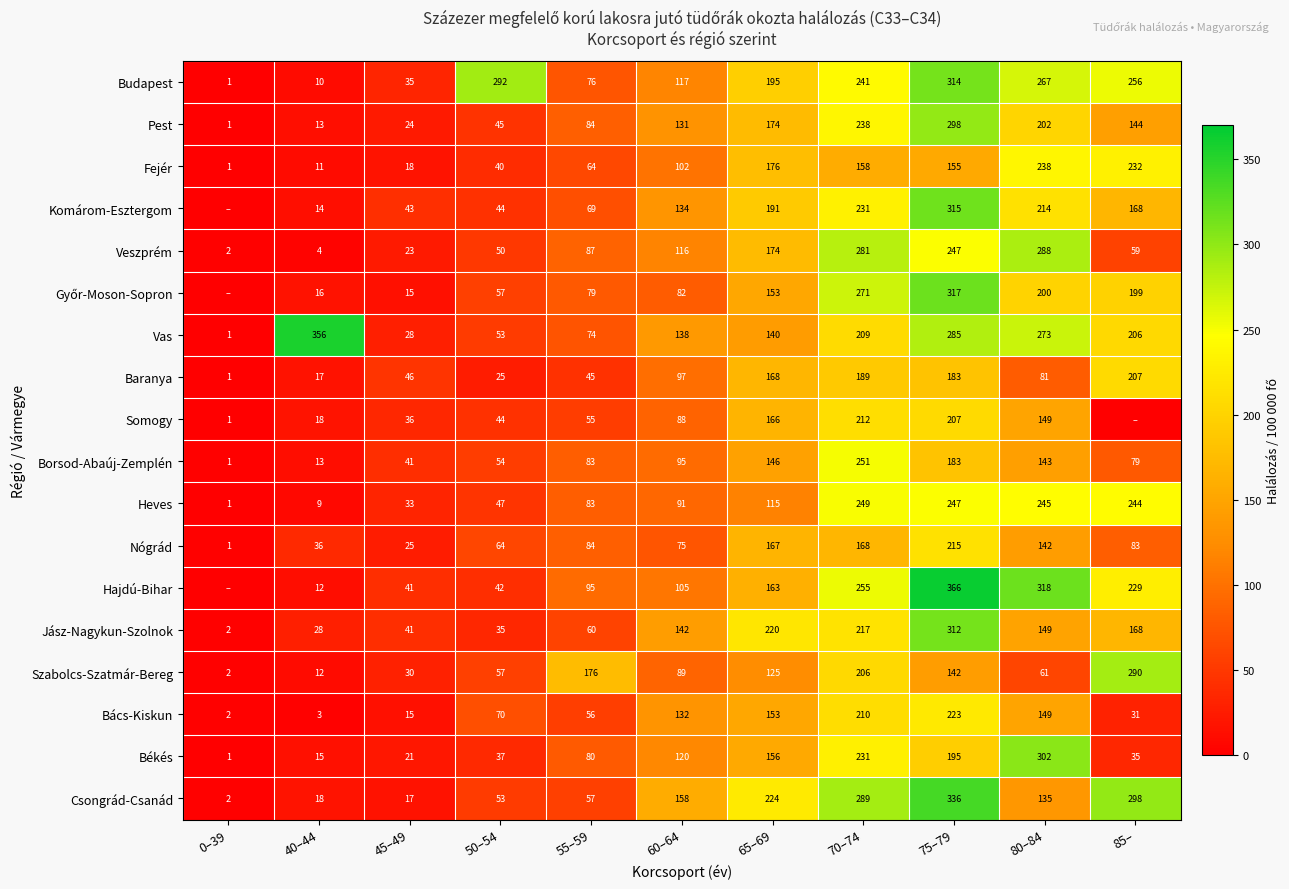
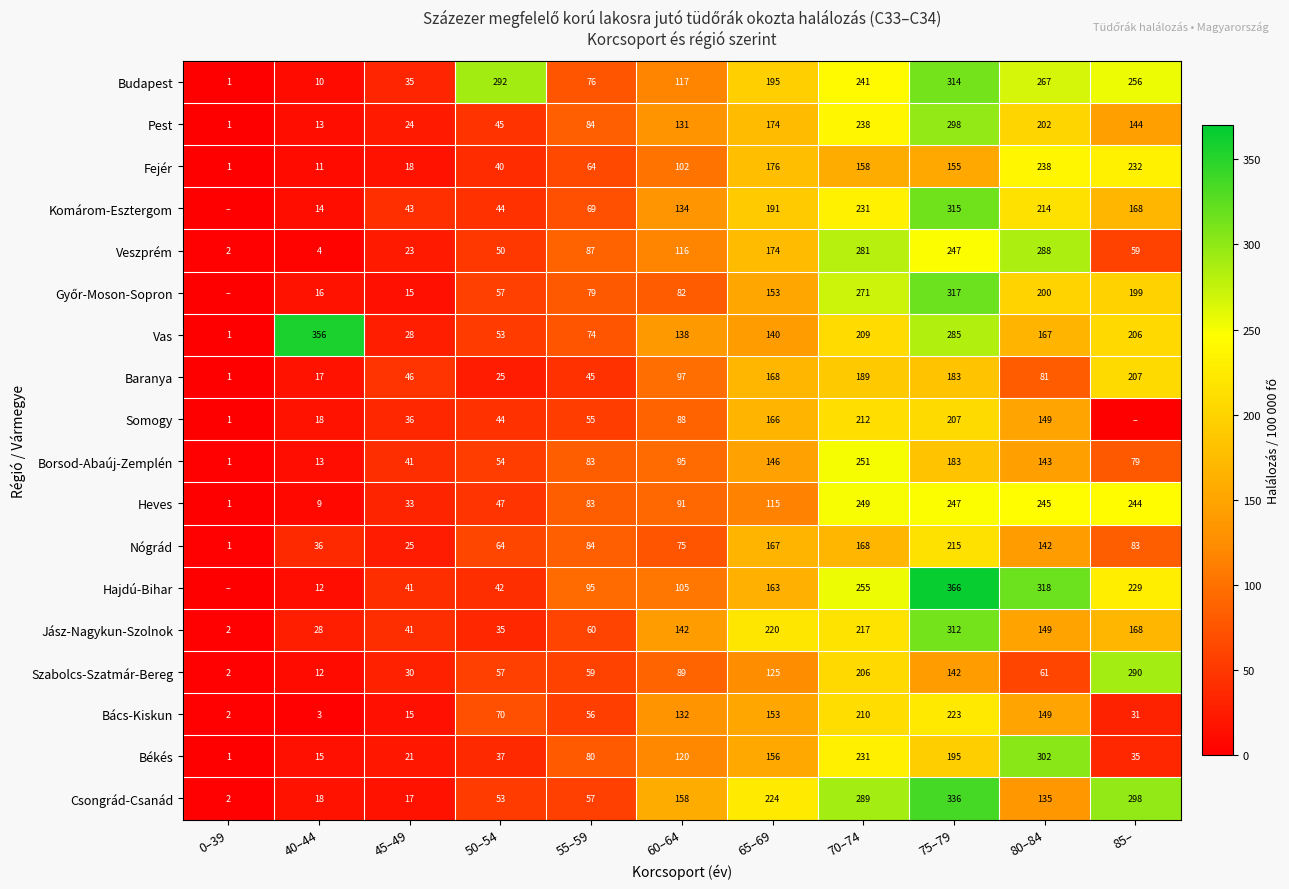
Vas, 80–84: 273 -> 167
Szabolcs-Szatmár-Bereg, 55–59: 176 -> 59
